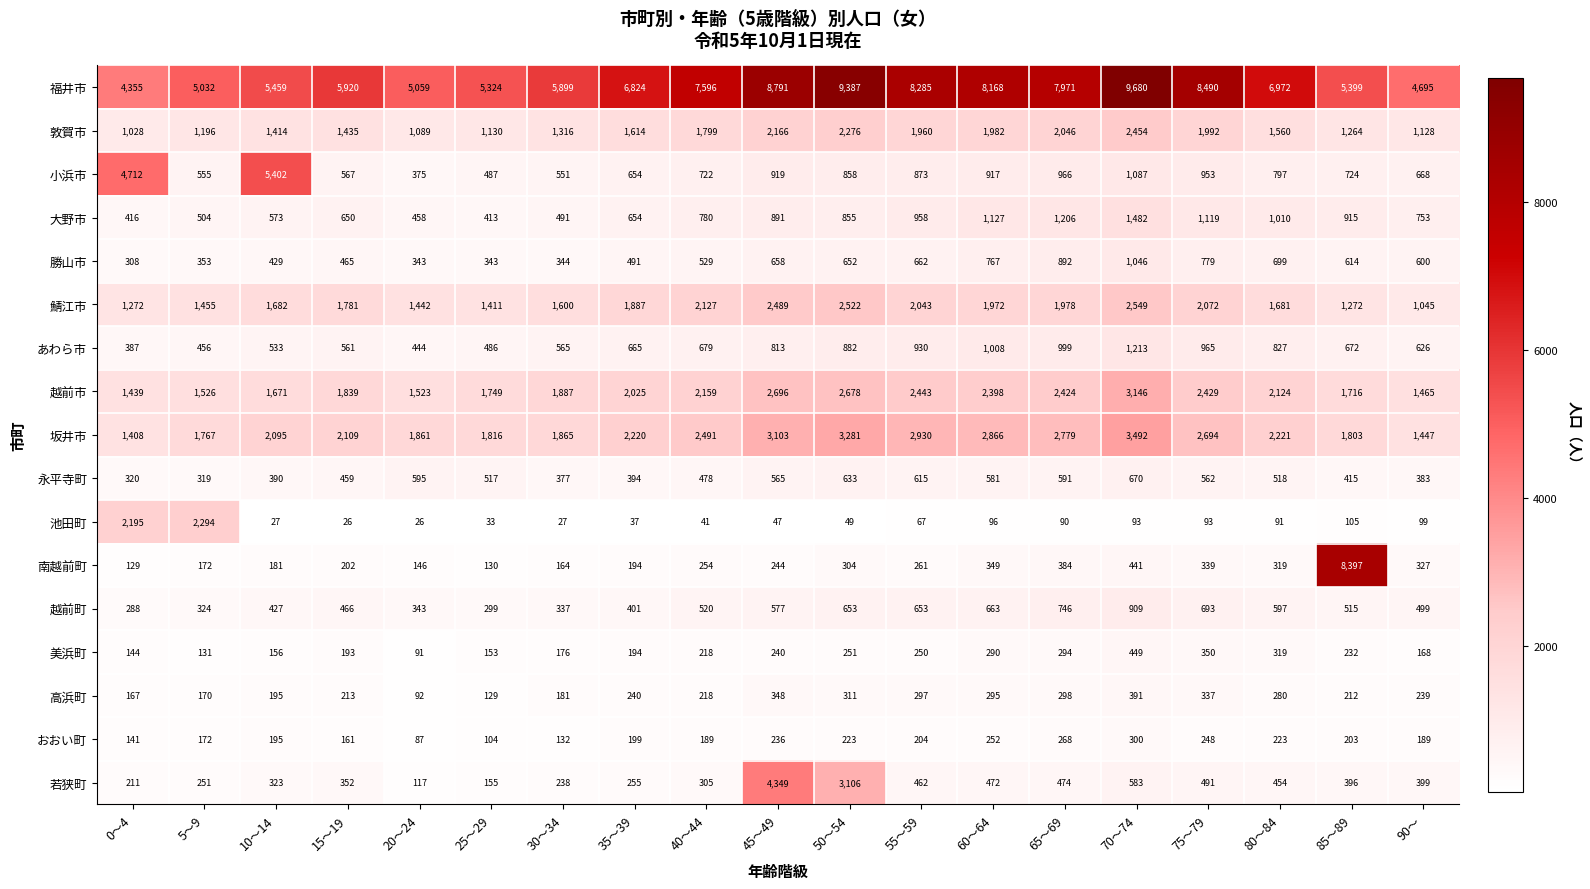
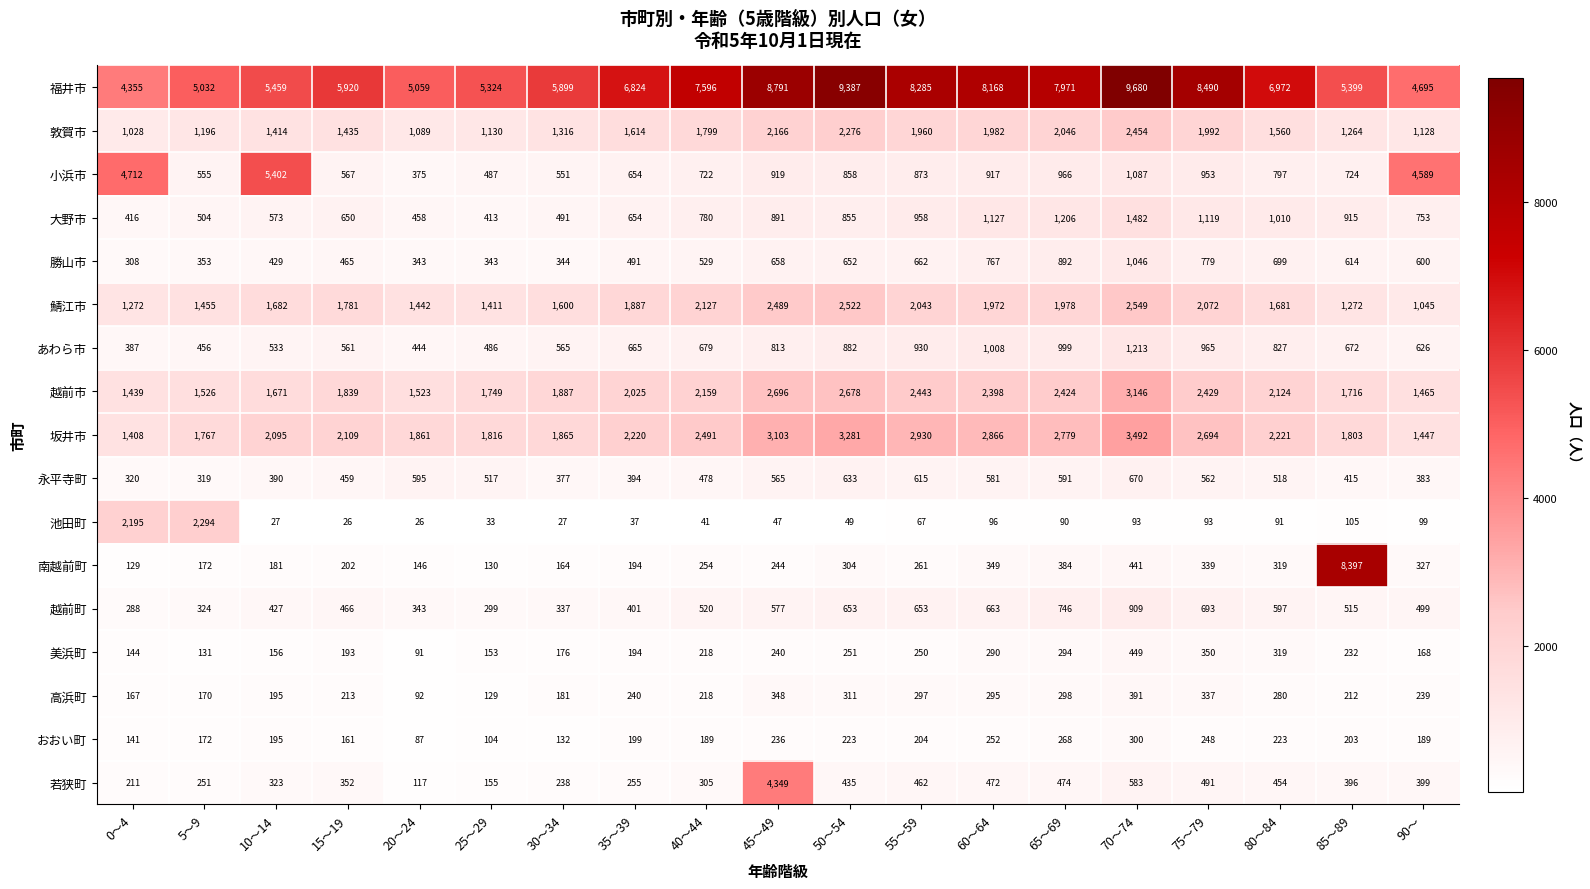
小浜市, 90～: 668 -> 4,589
若狭町, 50～54: 3,106 -> 435
